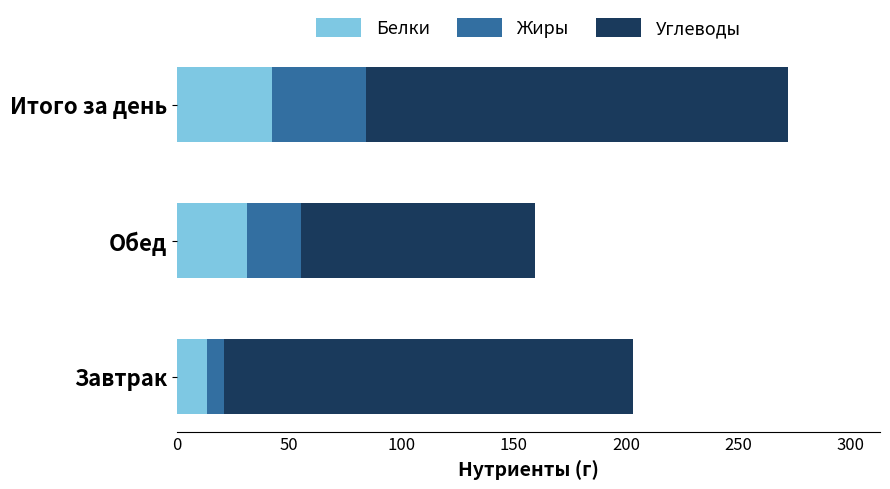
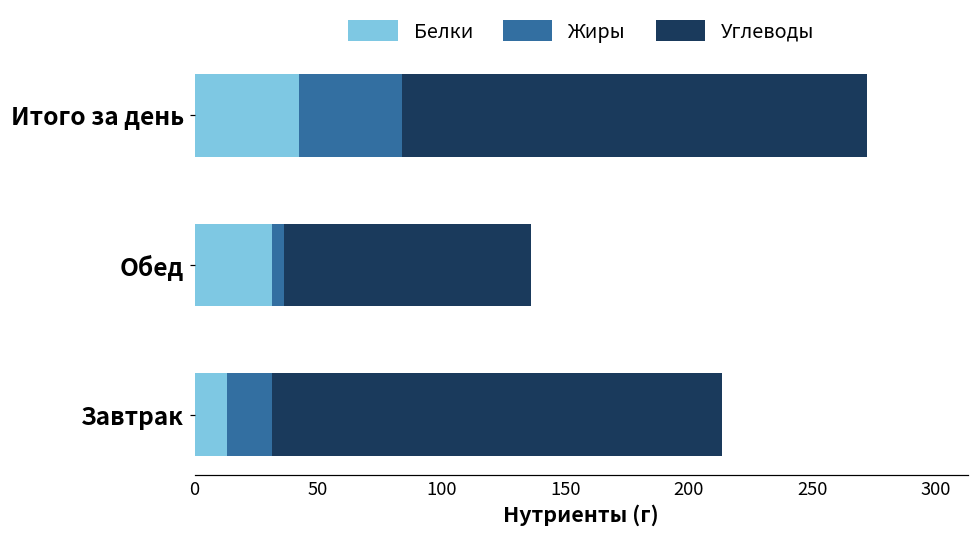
Жиры, Обед: 24 -> 5
Углеводы, Обед: 105 -> 100
Жиры, Завтрак: 8 -> 18
